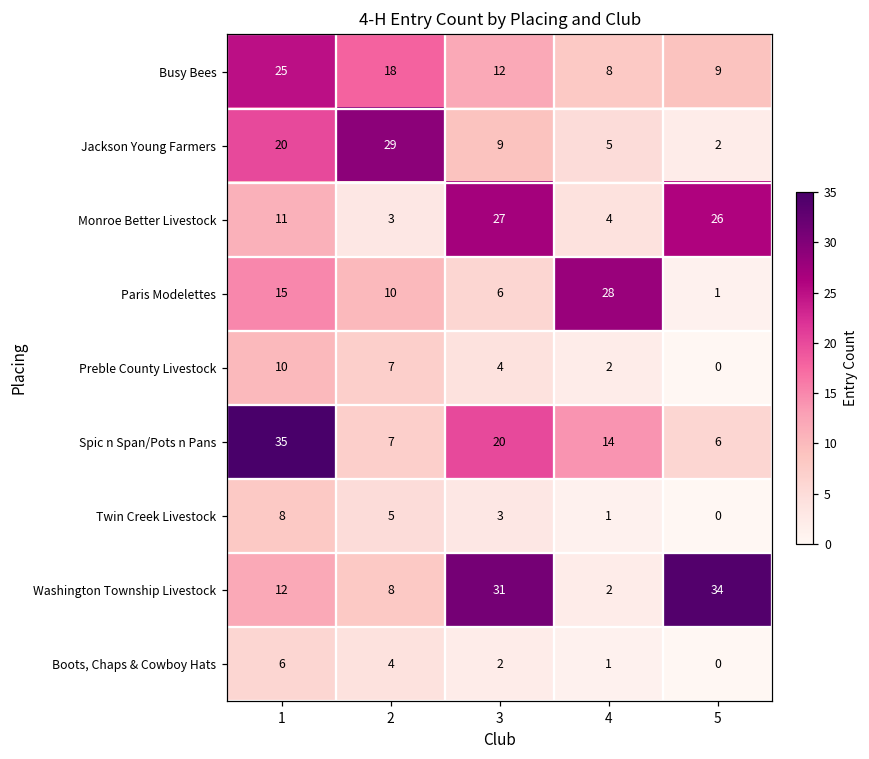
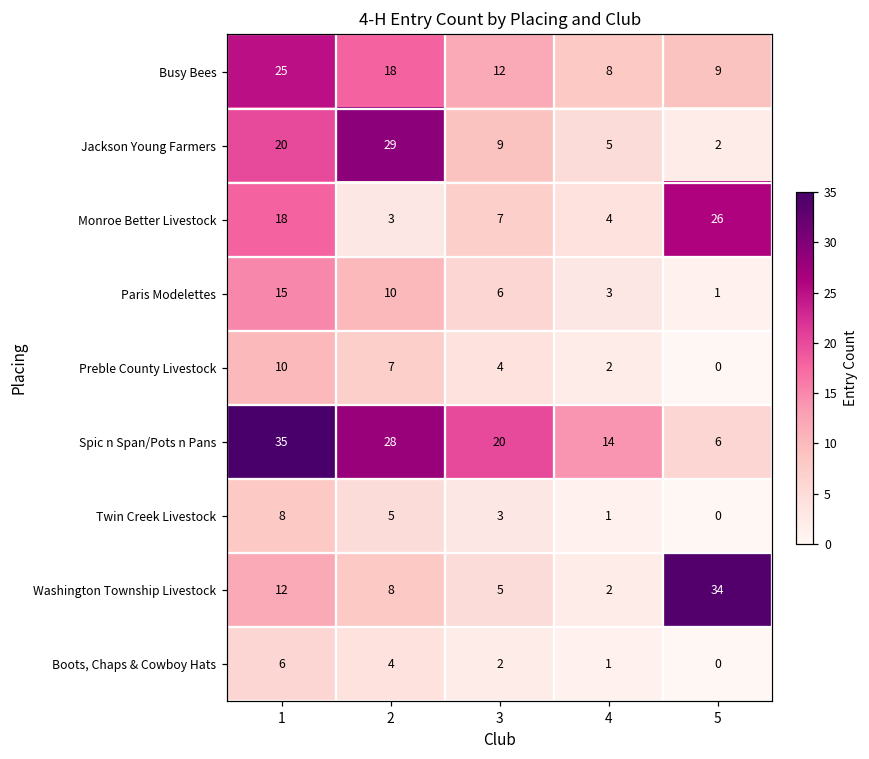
Monroe Better Livestock, 1: 11 -> 18
Monroe Better Livestock, 3: 27 -> 7
Paris Modelettes, 4: 28 -> 3
Spic n Span/Pots n Pans, 2: 7 -> 28
Washington Township Livestock, 3: 31 -> 5
